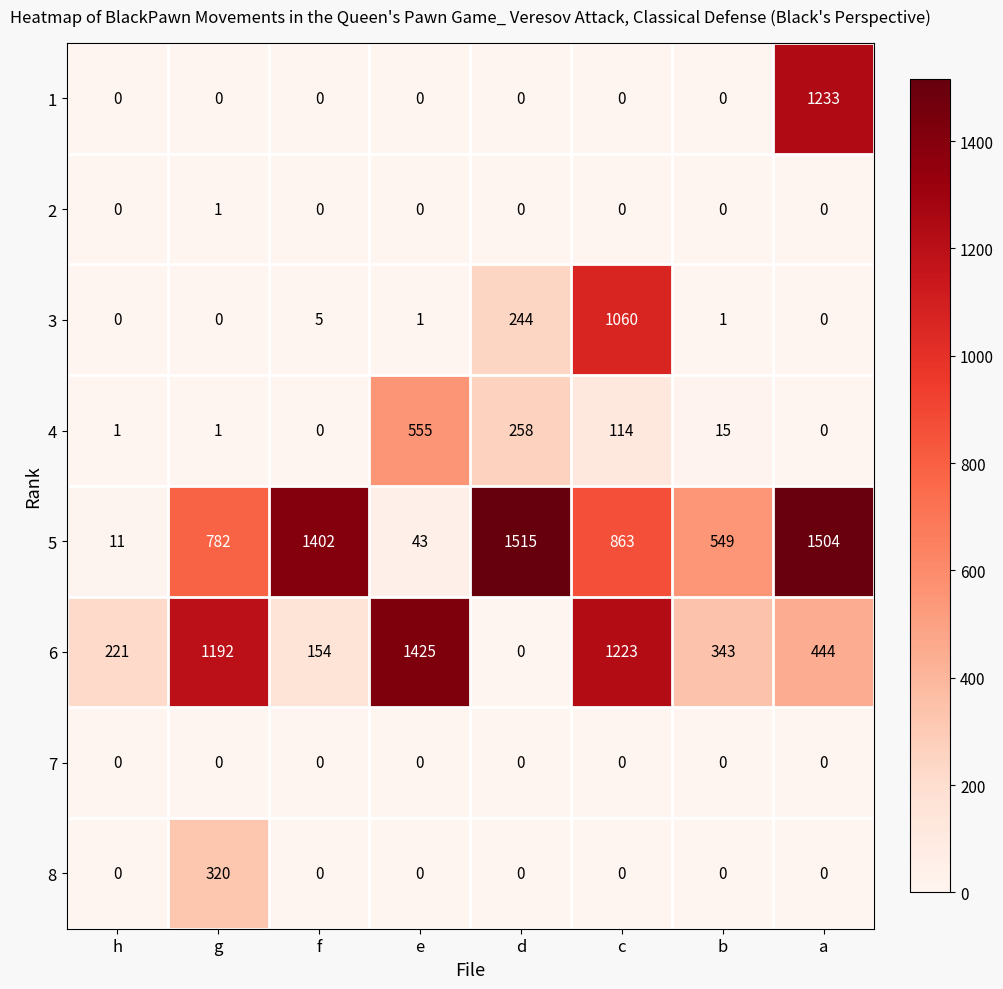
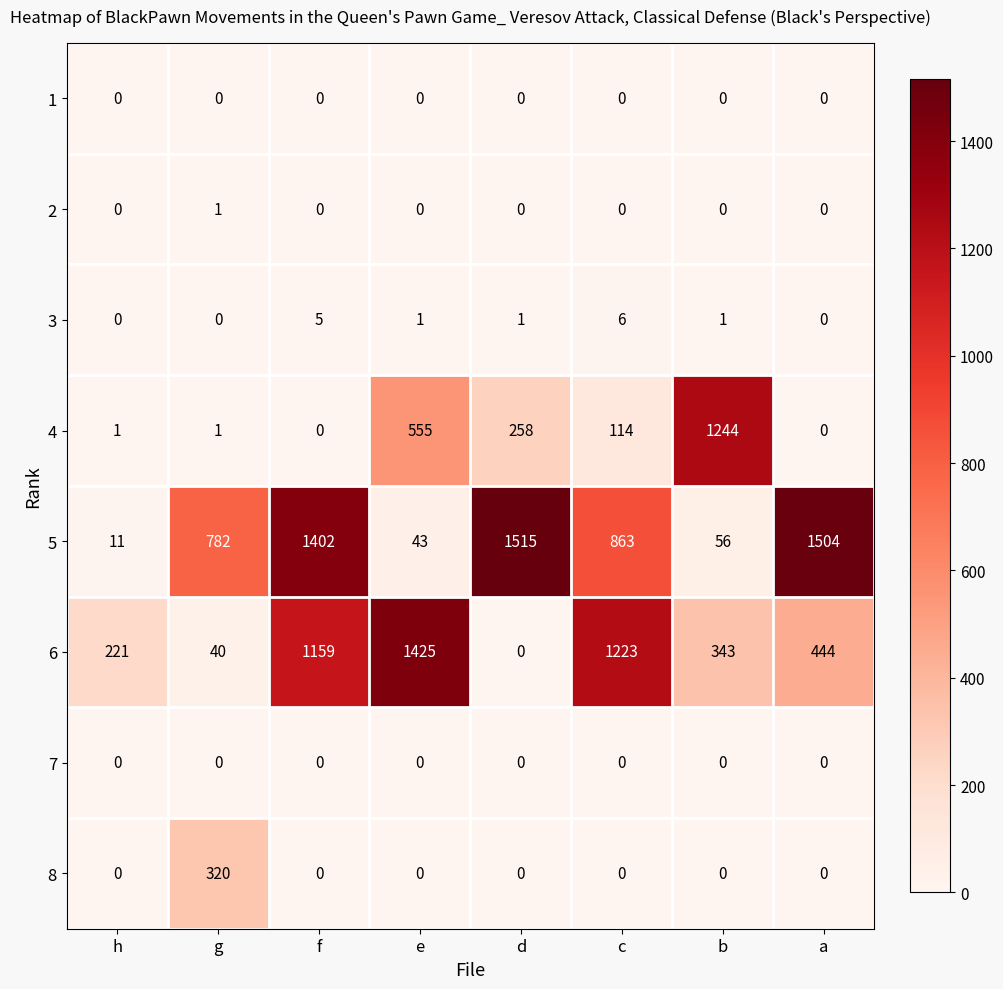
1, a: 1233 -> 0
3, d: 244 -> 1
3, c: 1060 -> 6
4, b: 15 -> 1244
5, b: 549 -> 56
6, g: 1192 -> 40
6, f: 154 -> 1159
